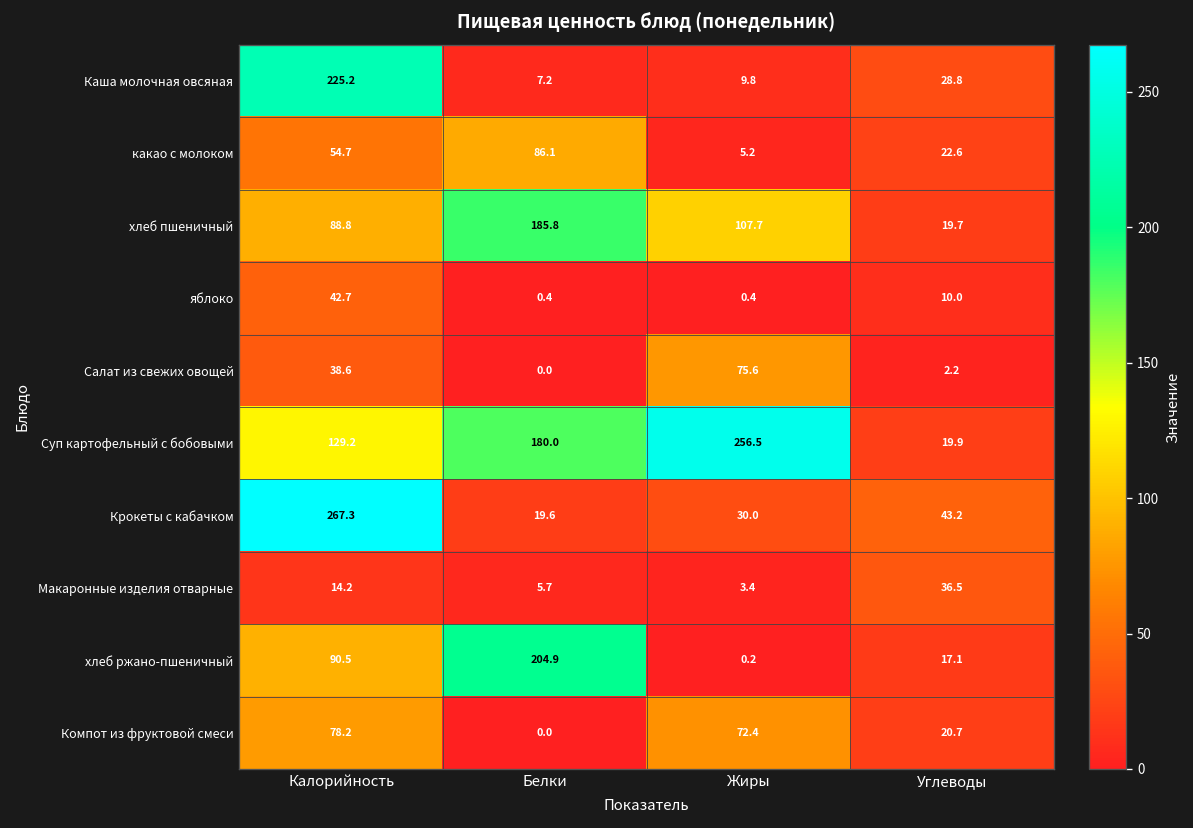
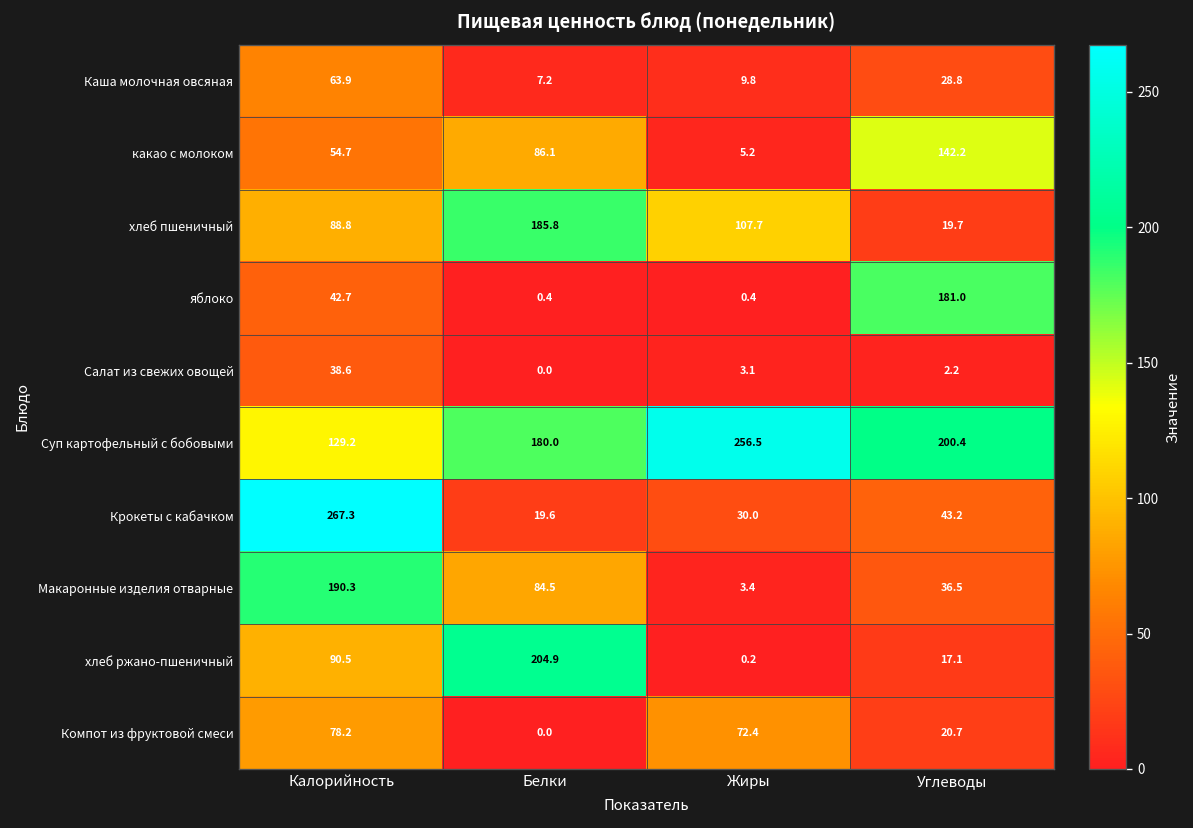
Каша молочная овсяная, Калорийность: 225.2 -> 63.9
какао с молоком, Углеводы: 22.6 -> 142.2
яблоко, Углеводы: 10.0 -> 181.0
Салат из свежих овощей, Жиры: 75.6 -> 3.1
Суп картофельный с бобовыми, Углеводы: 19.9 -> 200.4
Макаронные изделия отварные, Калорийность: 14.2 -> 190.3
Макаронные изделия отварные, Белки: 5.7 -> 84.5
